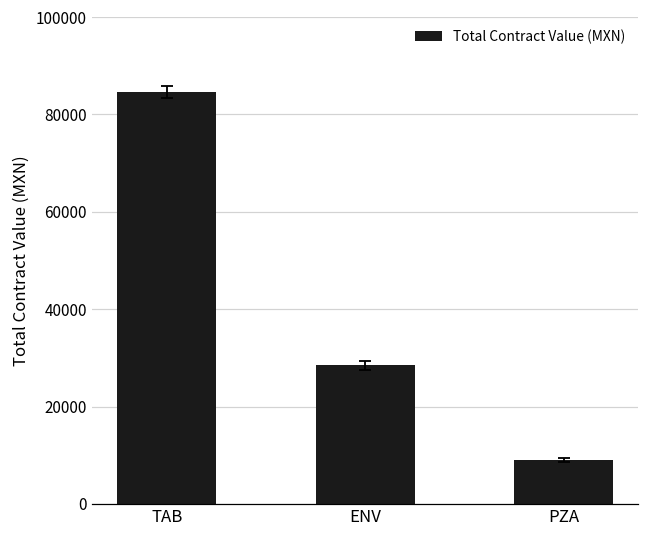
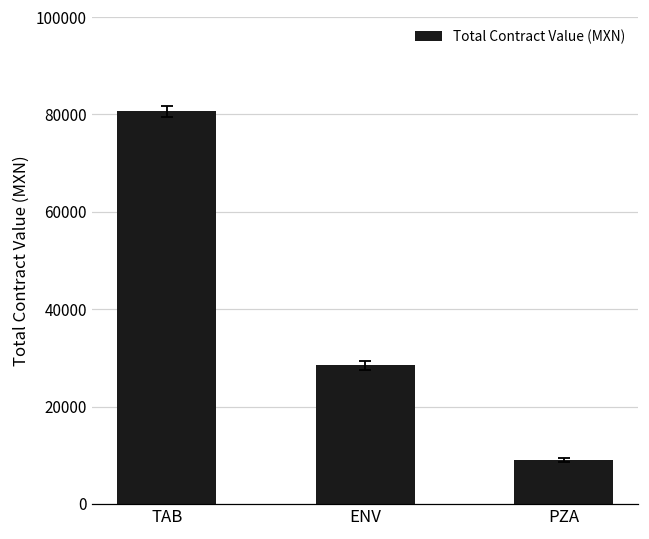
Total Contract Value (MXN), TAB: 85000 -> 81000
